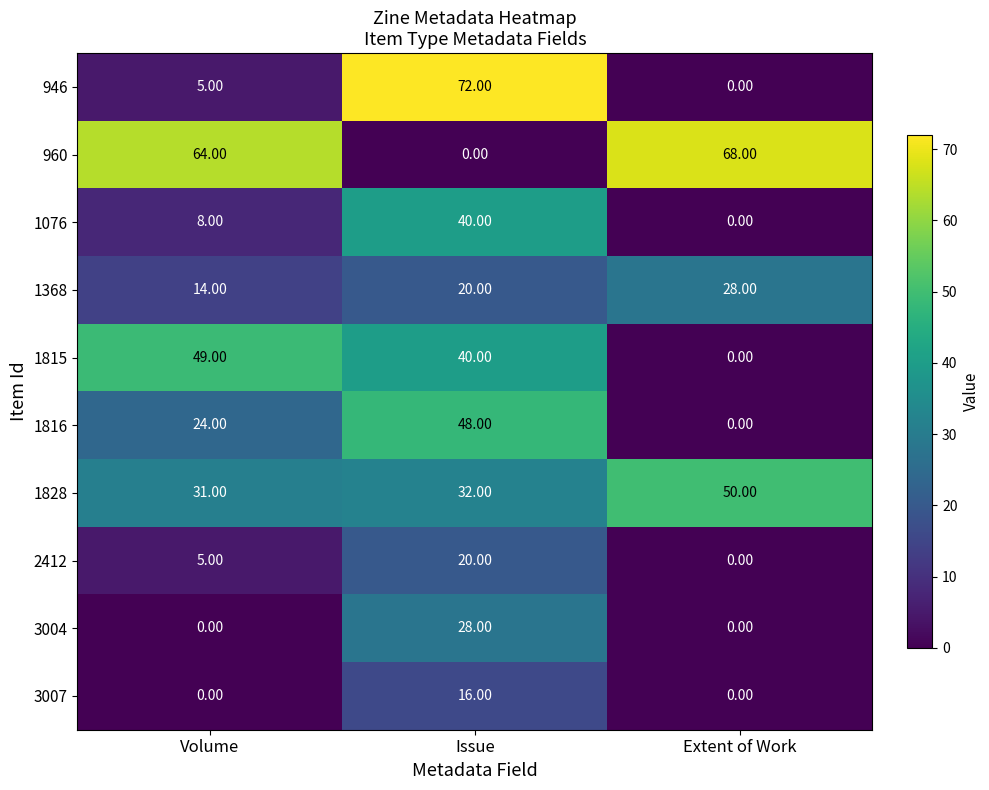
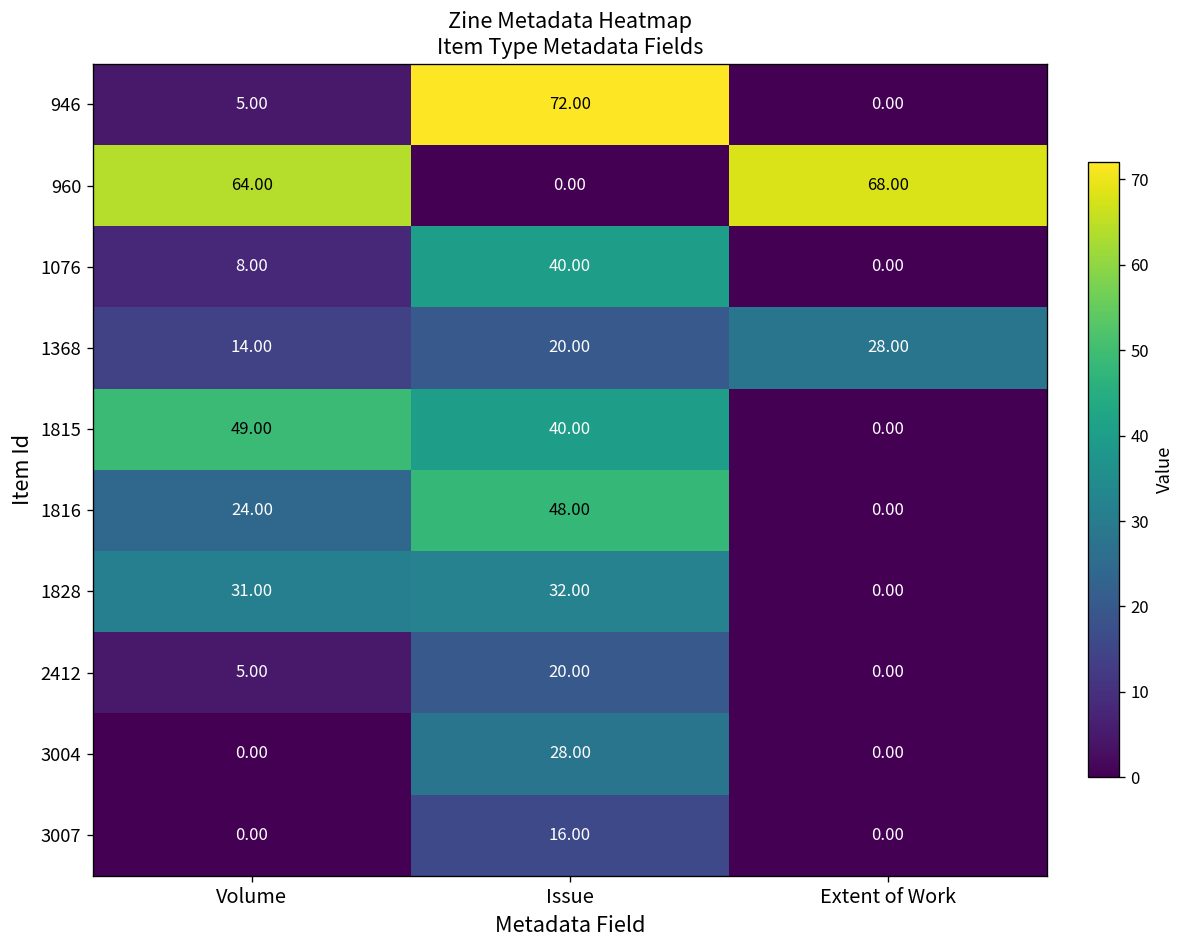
1828, Extent of Work: 50.00 -> 0.00
